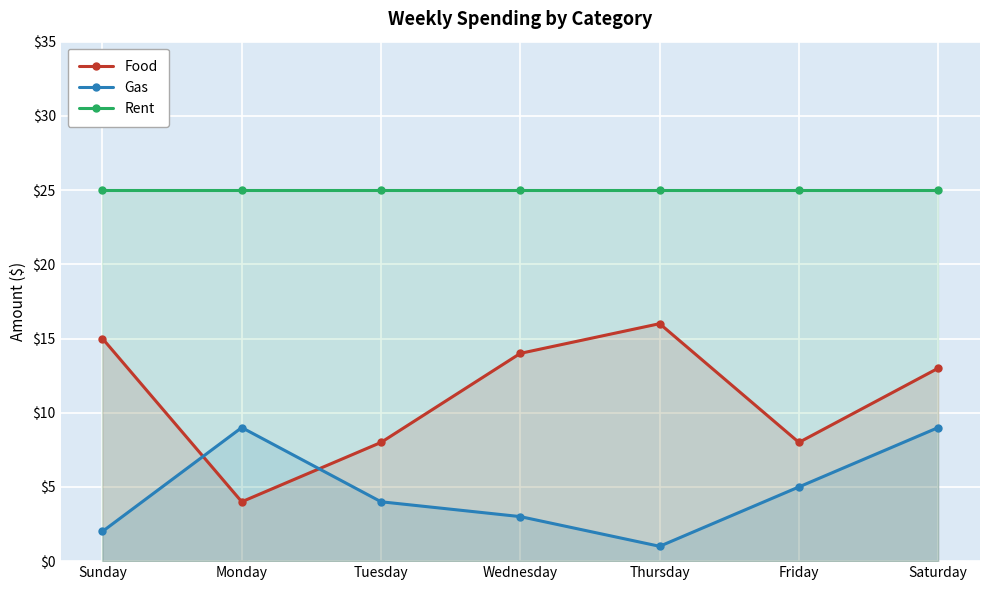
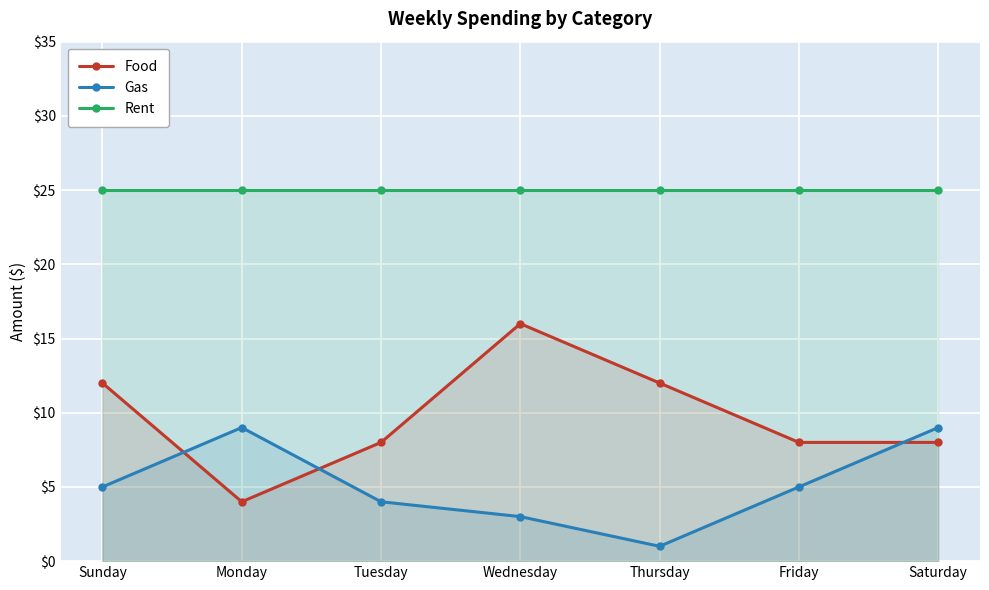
Food, Sunday: $15 -> $12
Gas, Sunday: $2 -> $5
Food, Wednesday: $14 -> $16
Food, Thursday: $16 -> $12
Food, Saturday: $13 -> $8
